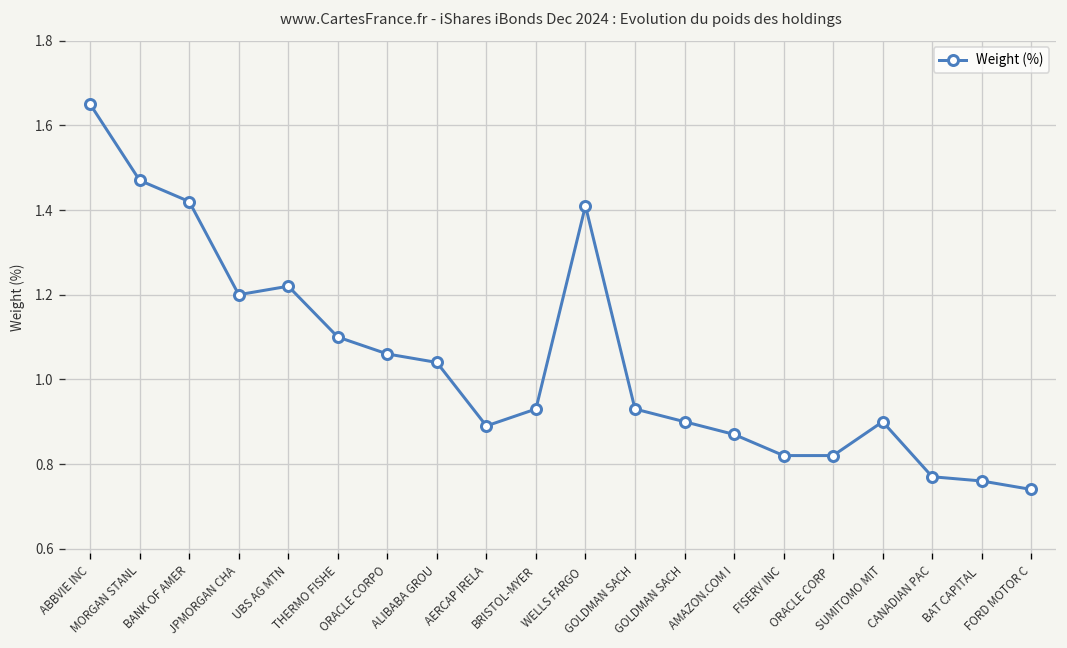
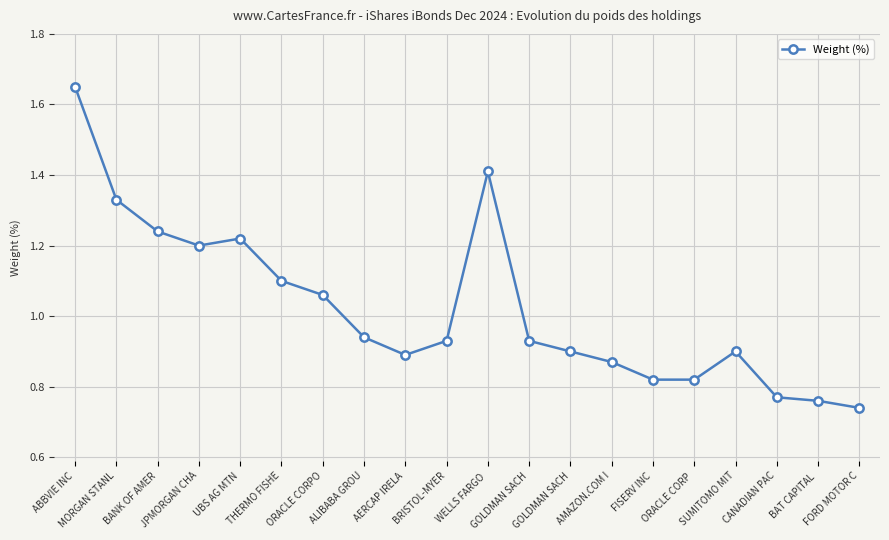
MORGAN STANL: 1.47 -> 1.33
BANK OF AMER: 1.42 -> 1.24
ALIBABA GROU: 1.04 -> 0.94
